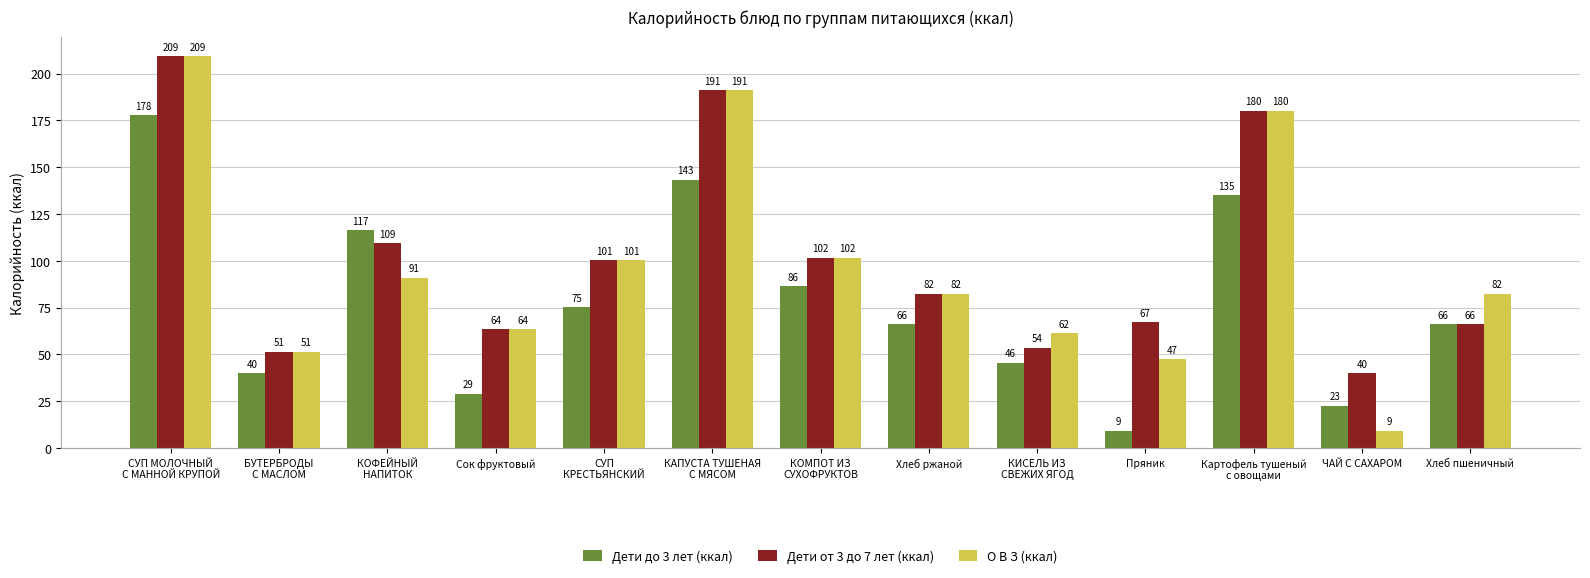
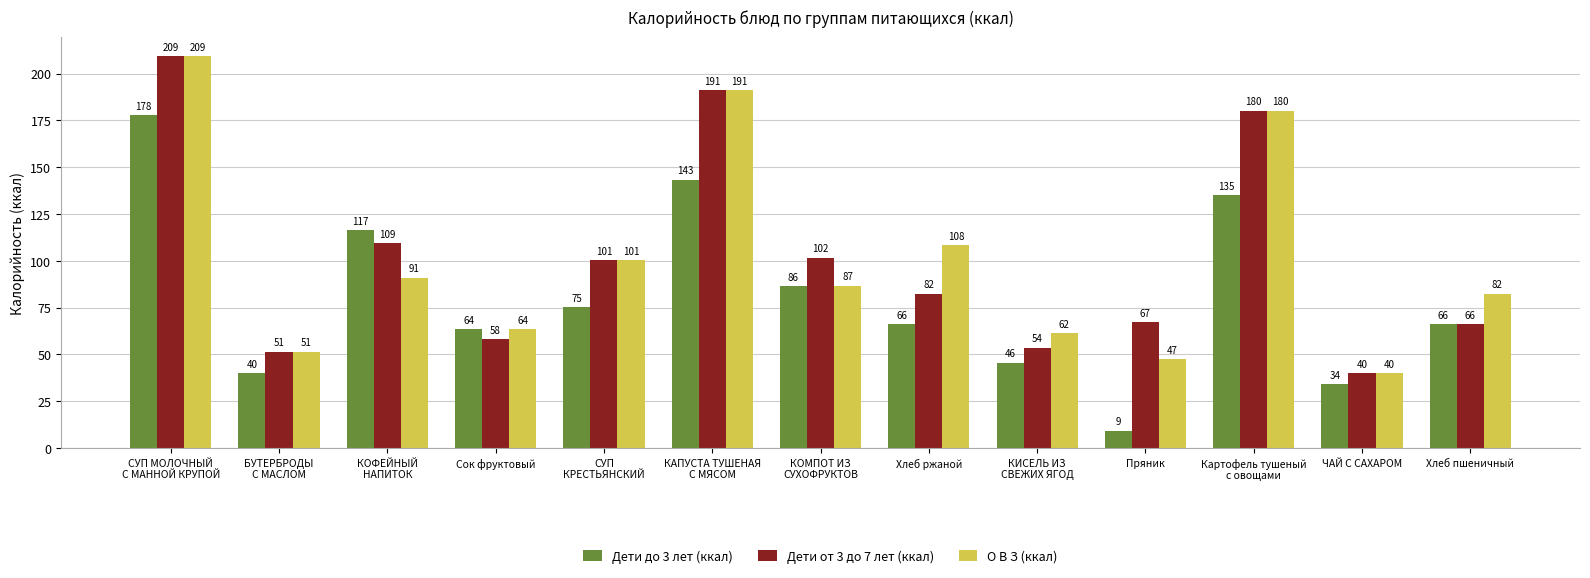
Дети до 3 лет (ккал), Сок фруктовый: 29 -> 64
Дети от 3 до 7 лет (ккал), Сок фруктовый: 64 -> 58
О В З (ккал), КОМПОТ ИЗ СУХОФРУКТОВ: 102 -> 87
О В З (ккал), Хлеб ржаной: 82 -> 108
Дети до 3 лет (ккал), ЧАЙ С САХАРОМ: 23 -> 34
О В З (ккал), ЧАЙ С САХАРОМ: 9 -> 40
